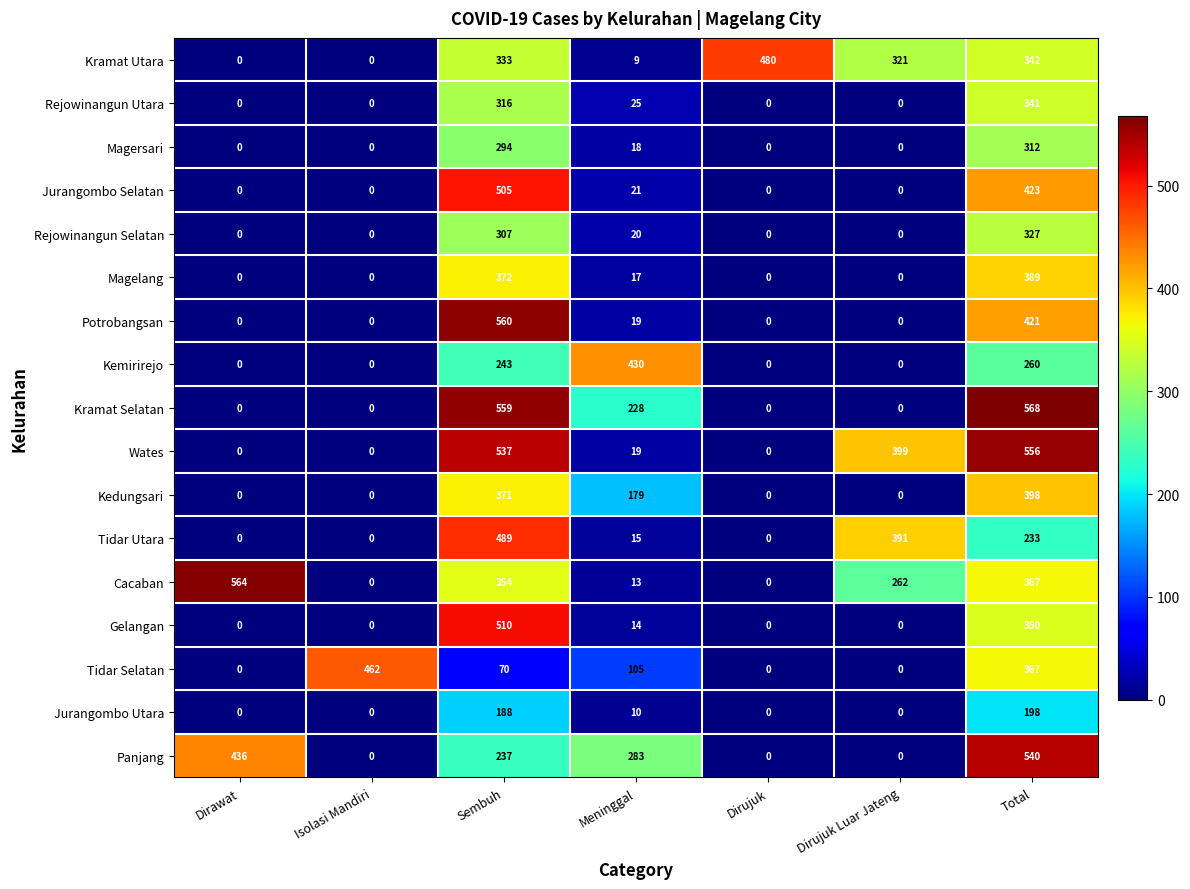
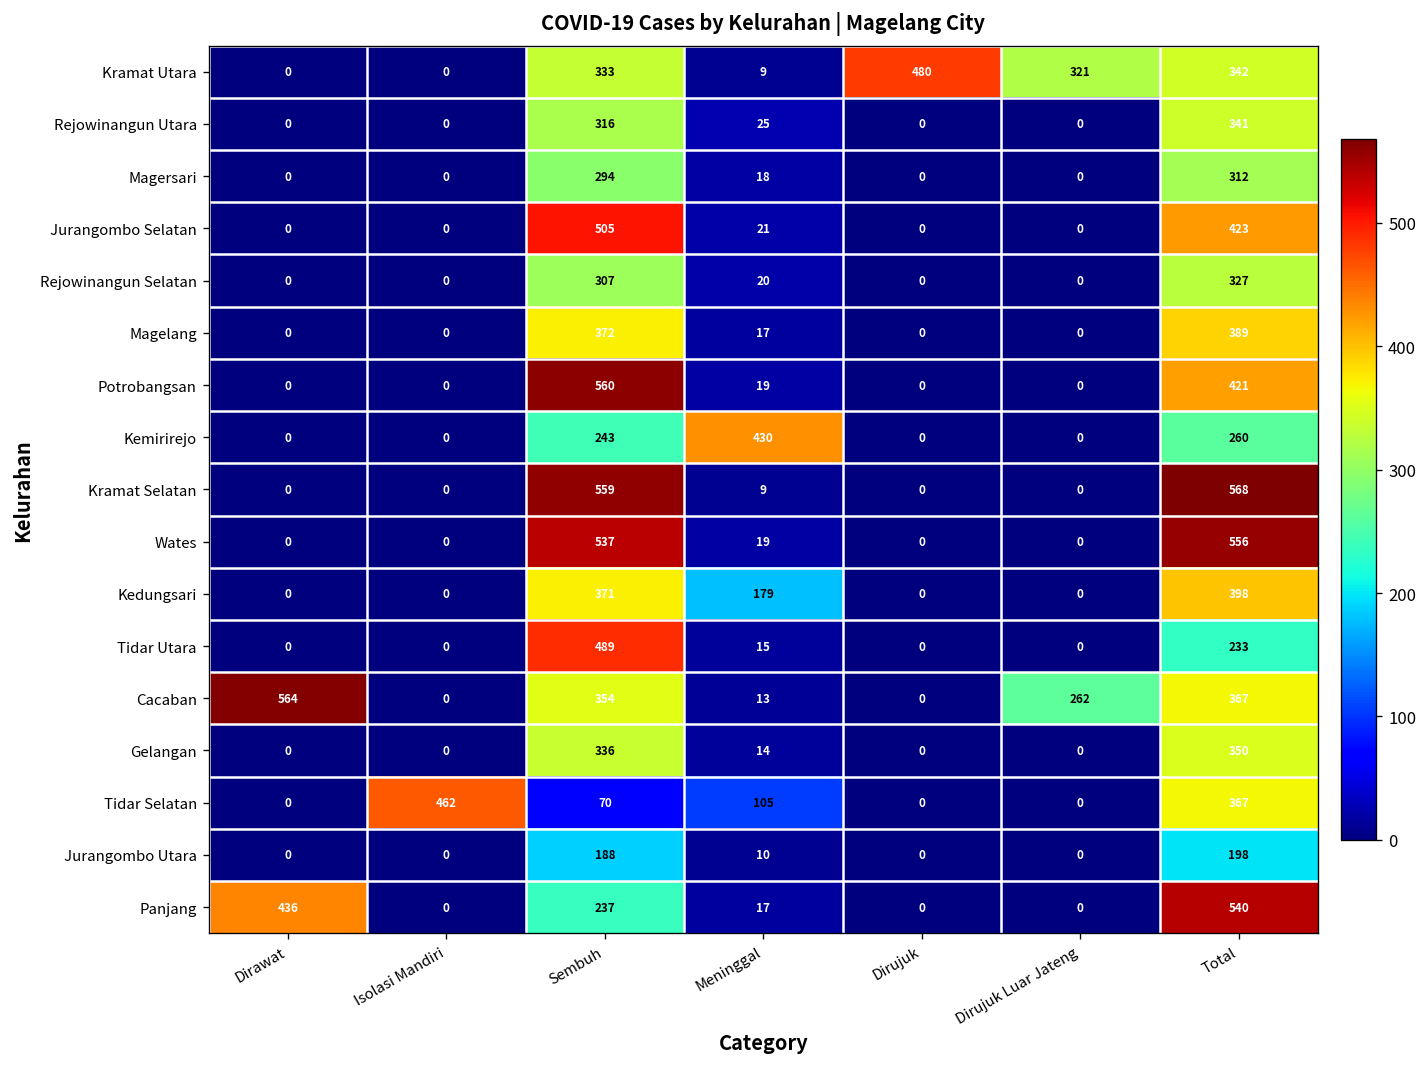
Kramat Selatan, Meninggal: 228 -> 9
Wates, Dirujuk Luar Jateng: 399 -> 0
Tidar Utara, Dirujuk Luar Jateng: 391 -> 0
Gelangan, Sembuh: 510 -> 336
Panjang, Meninggal: 283 -> 17
